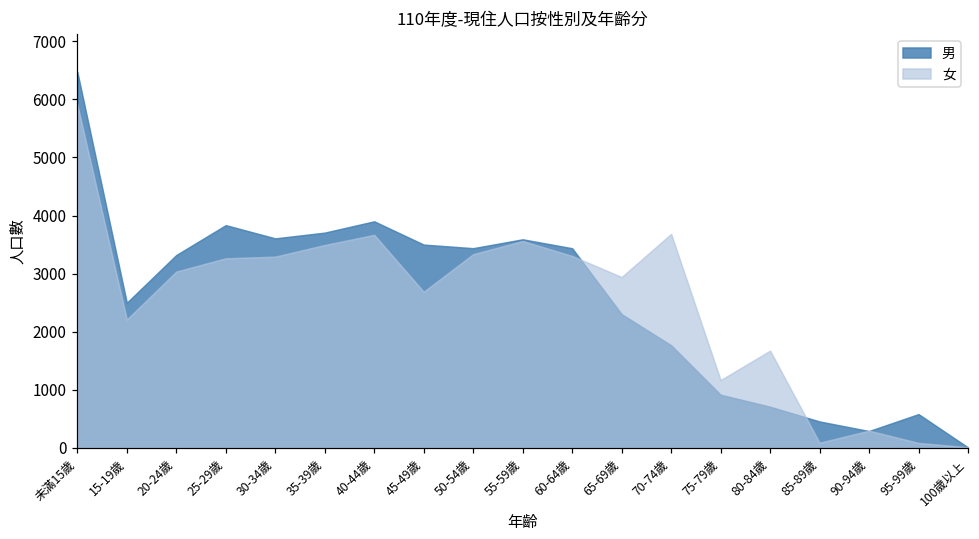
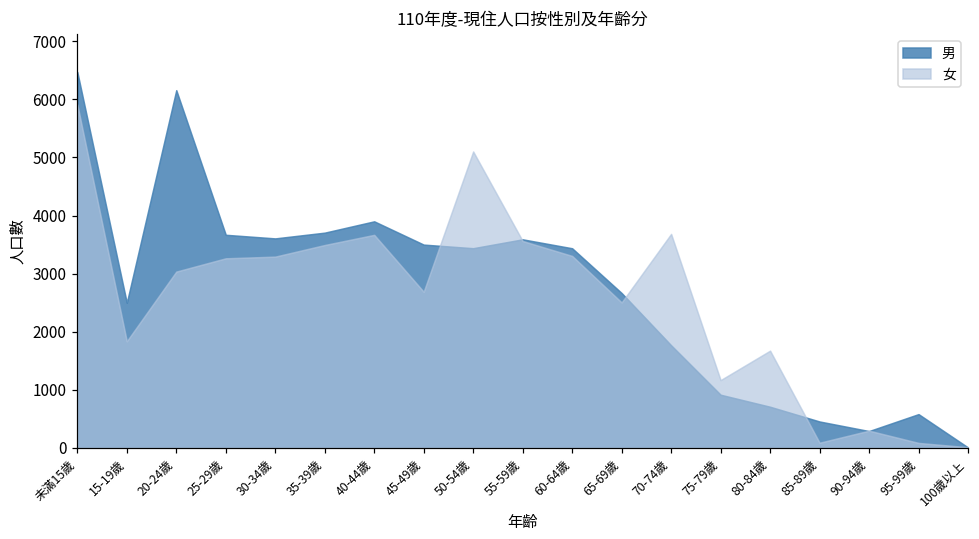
女, 15-19歲: 2200 -> 1800
男, 20-24歲: 3300 -> 6200
男, 25-29歲: 3800 -> 3700
女, 50-54歲: 3300 -> 5100
男, 65-69歲: 2300 -> 2700
女, 65-69歲: 2900 -> 2500
